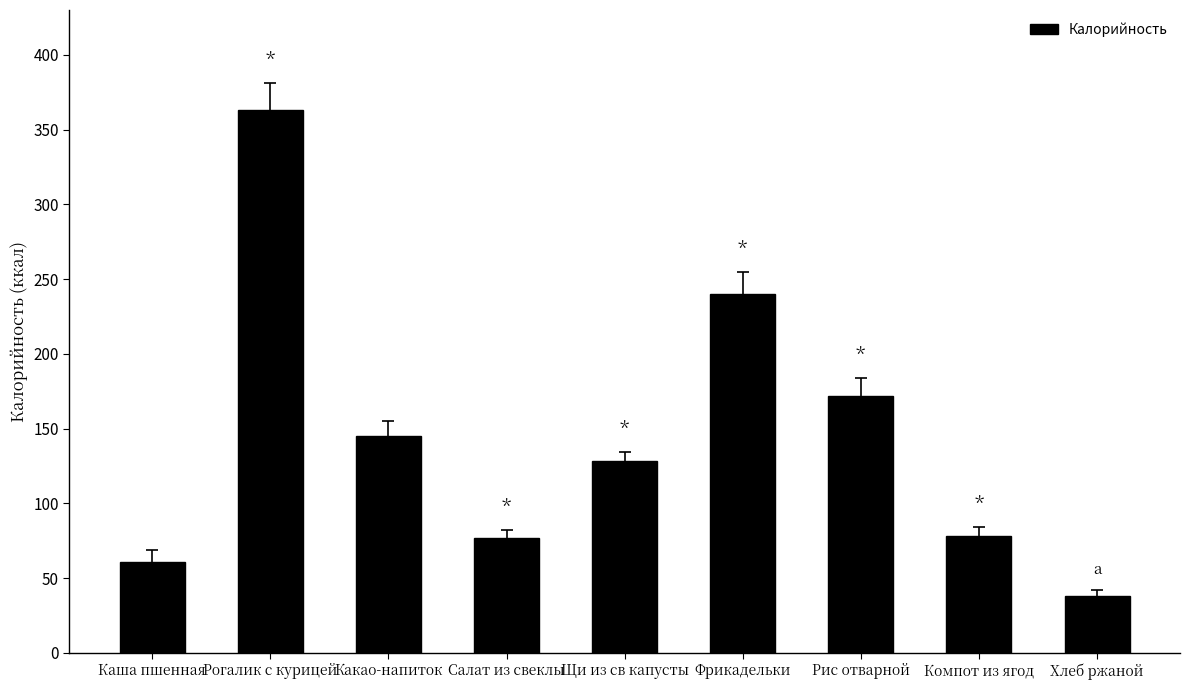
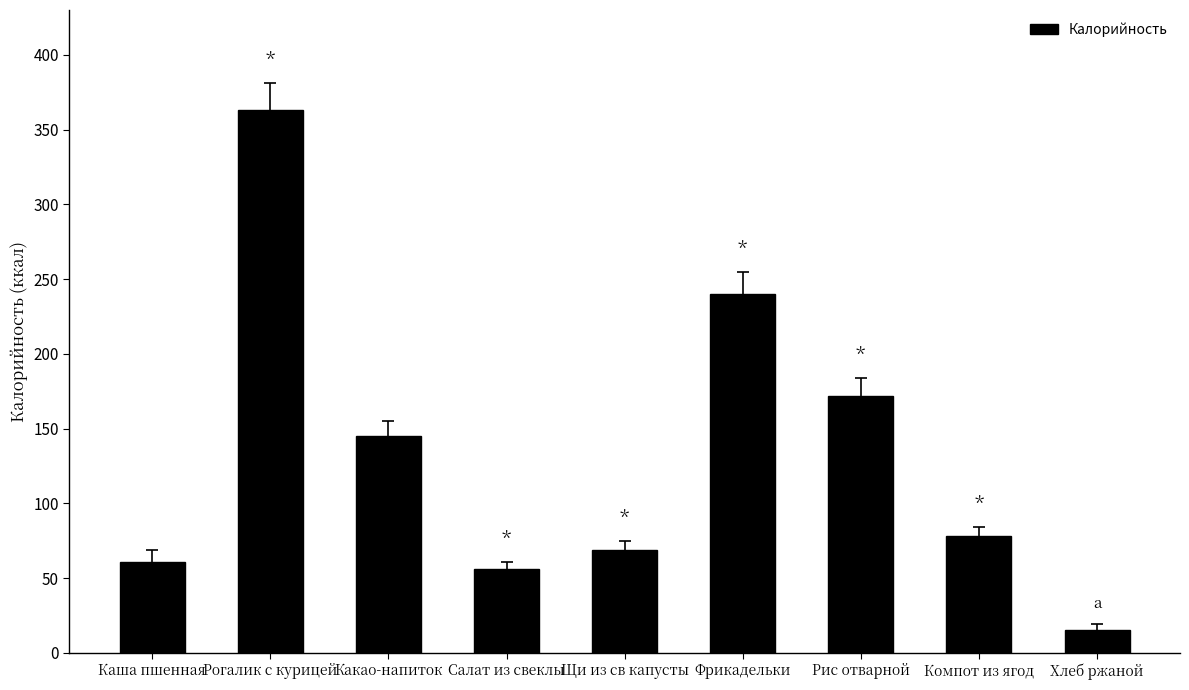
Калорийность, Салат из свеклы: 77 -> 56
Калорийность, Щи из св капусты: 128 -> 69
Калорийность, Хлеб ржаной: 38 -> 15
